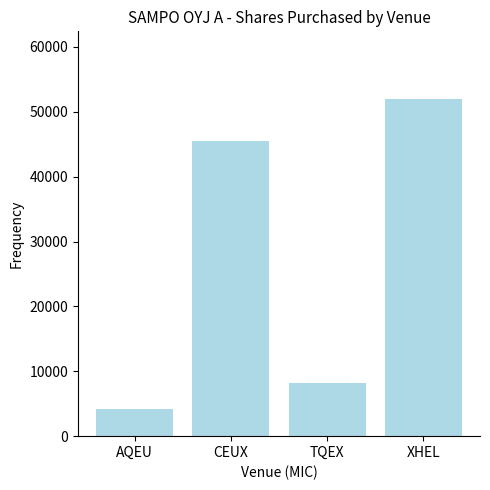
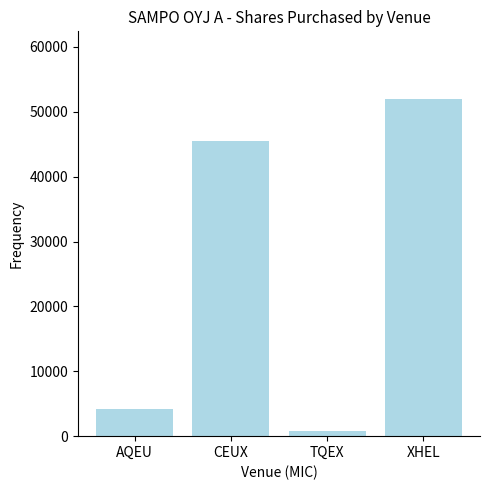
TQEX: 8000 -> 1000
